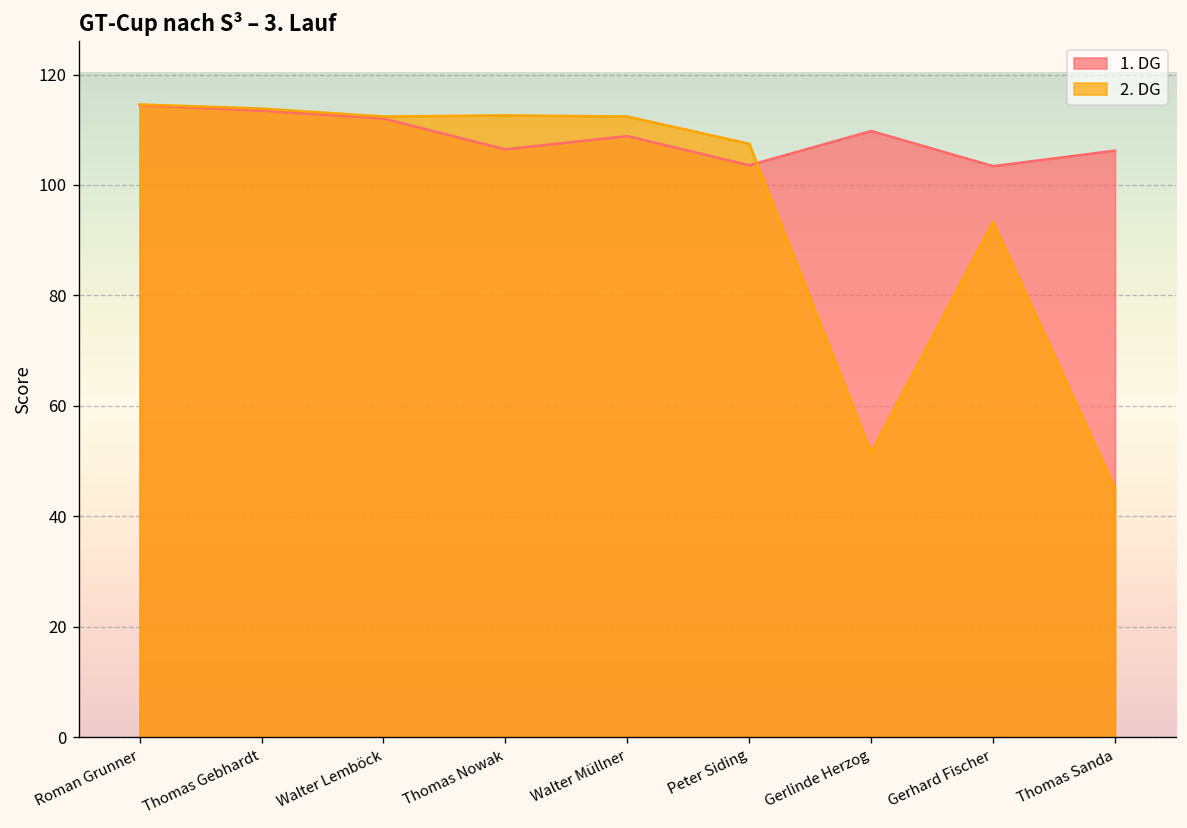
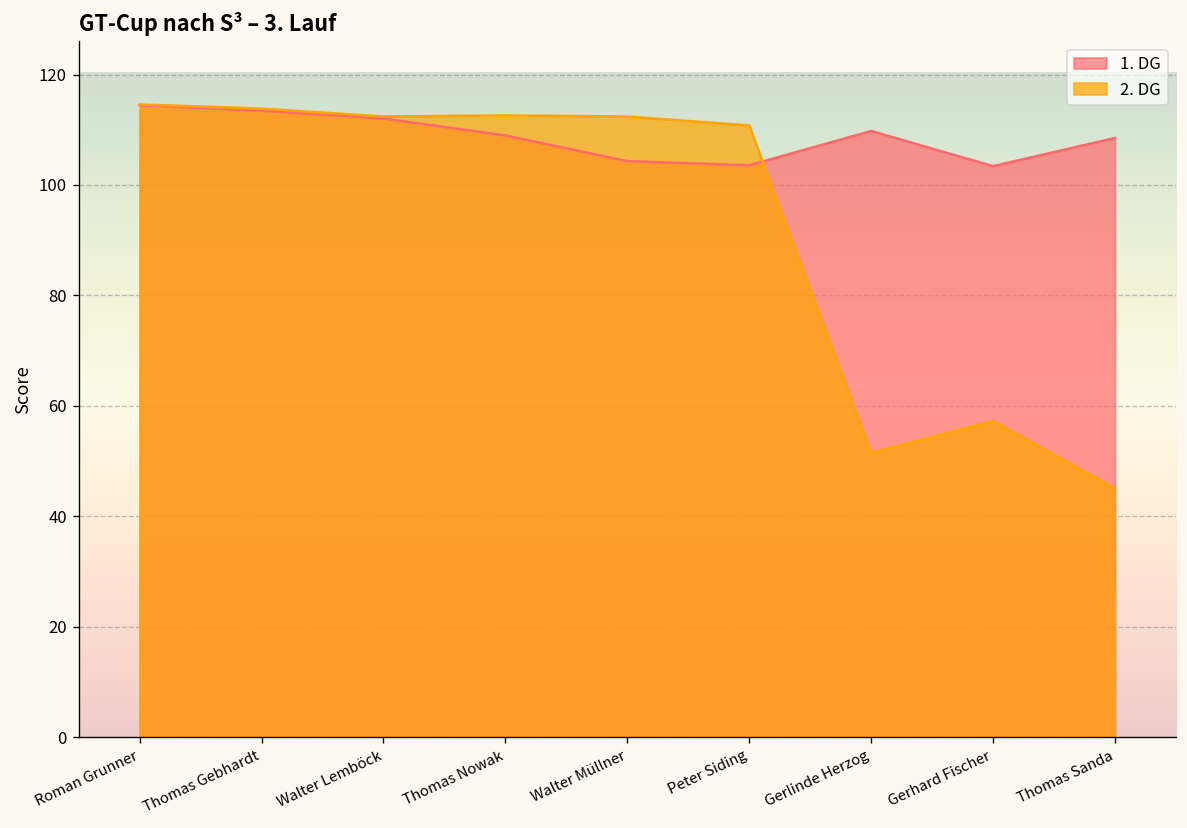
1. DG, Thomas Nowak: 106 -> 109
1. DG, Walter Müllner: 109 -> 104
2. DG, Peter Siding: 107 -> 111
2. DG, Gerhard Fischer: 93 -> 57
1. DG, Thomas Sanda: 106 -> 109
